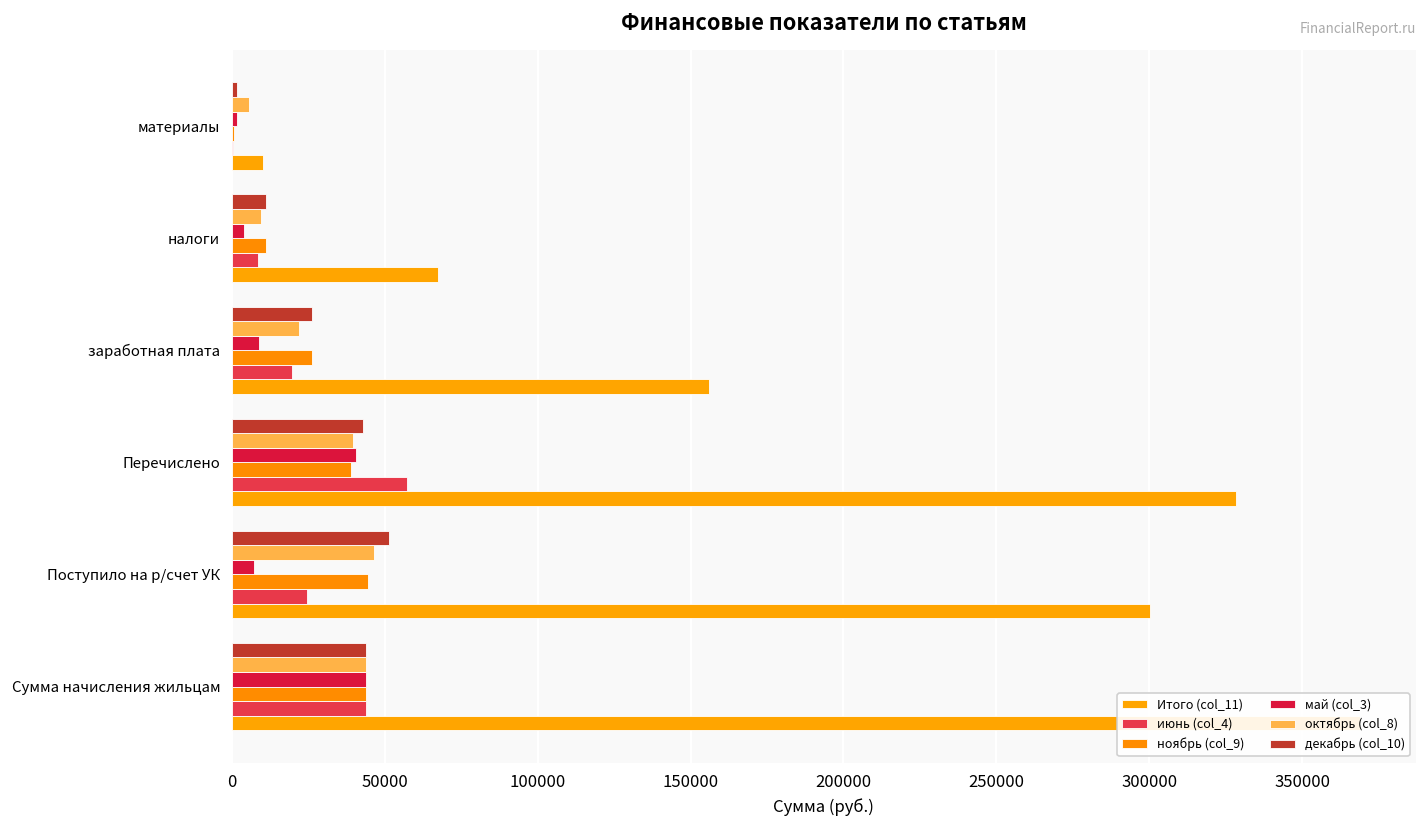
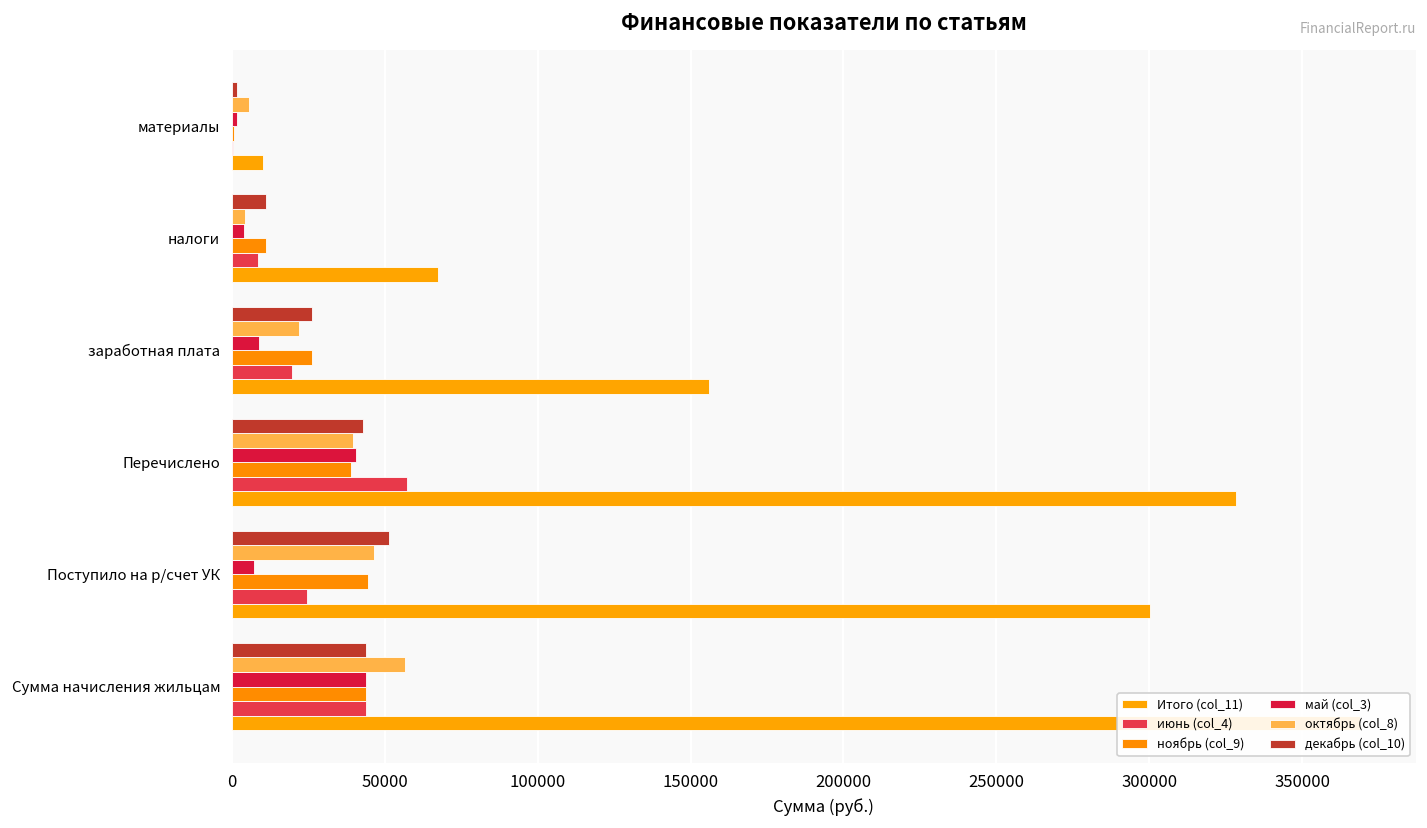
октябрь (col_8), налоги: 10000 -> 4000
октябрь (col_8), Сумма начисления жильцам: 44000 -> 57000
